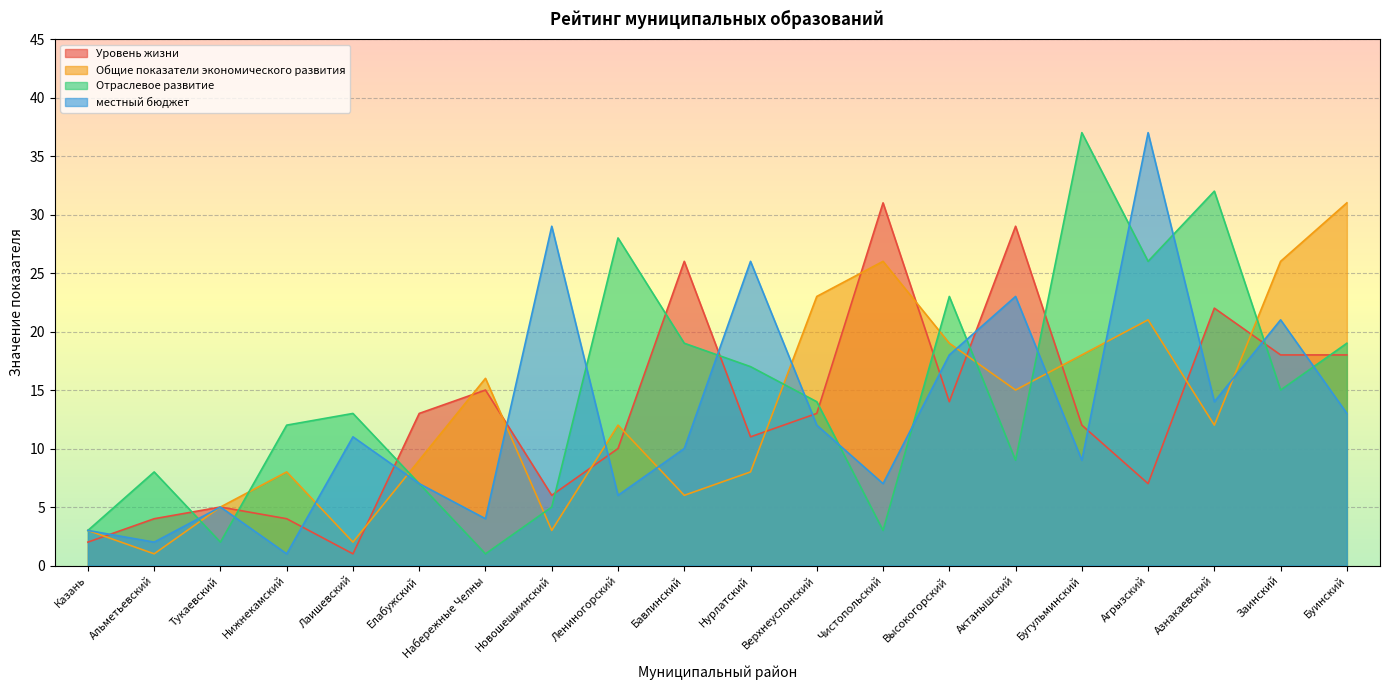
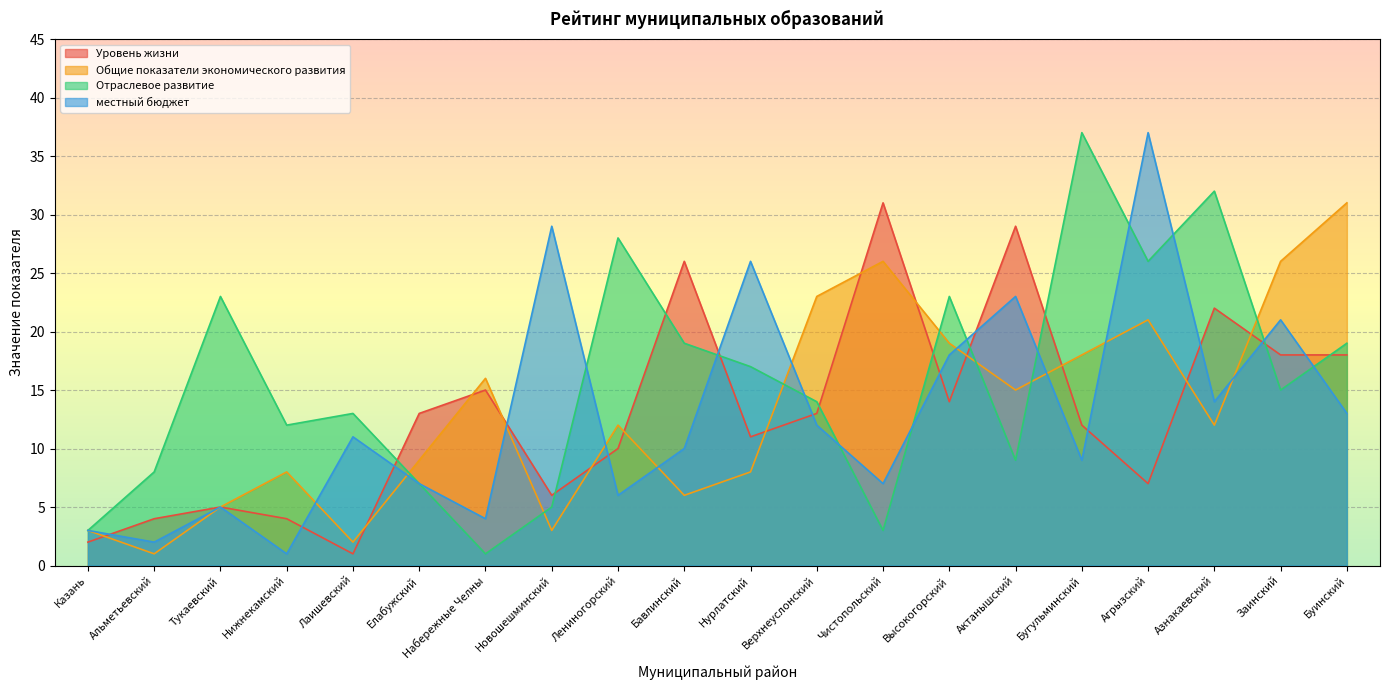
Отраслевое развитие, Тукаевский: 2 -> 23
